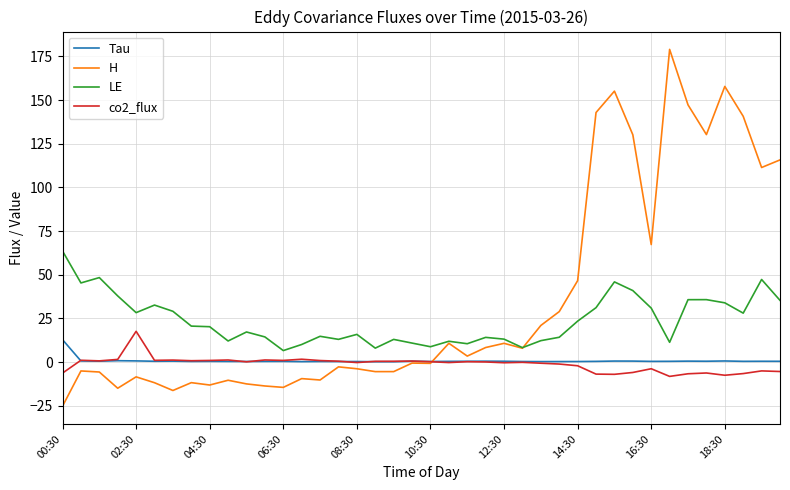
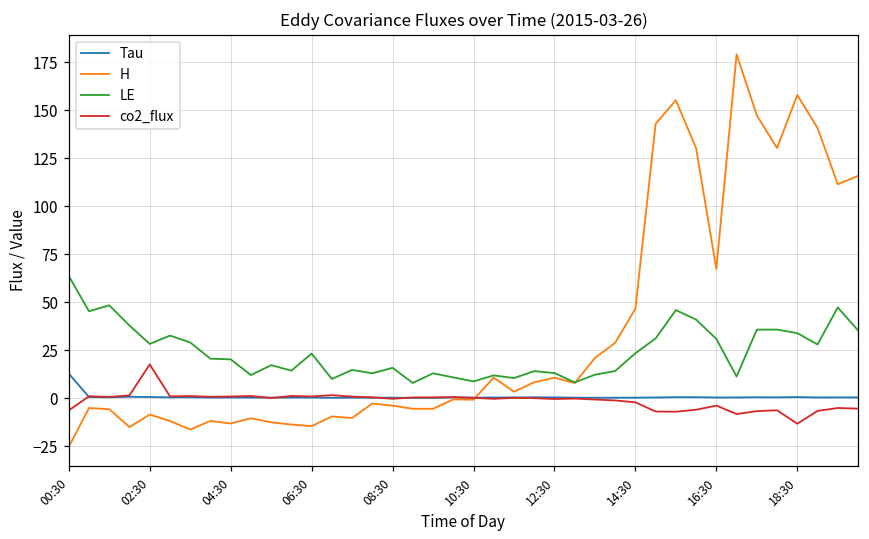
LE, 06:30: 7 -> 23
co2_flux, 18:30: -8 -> -13
